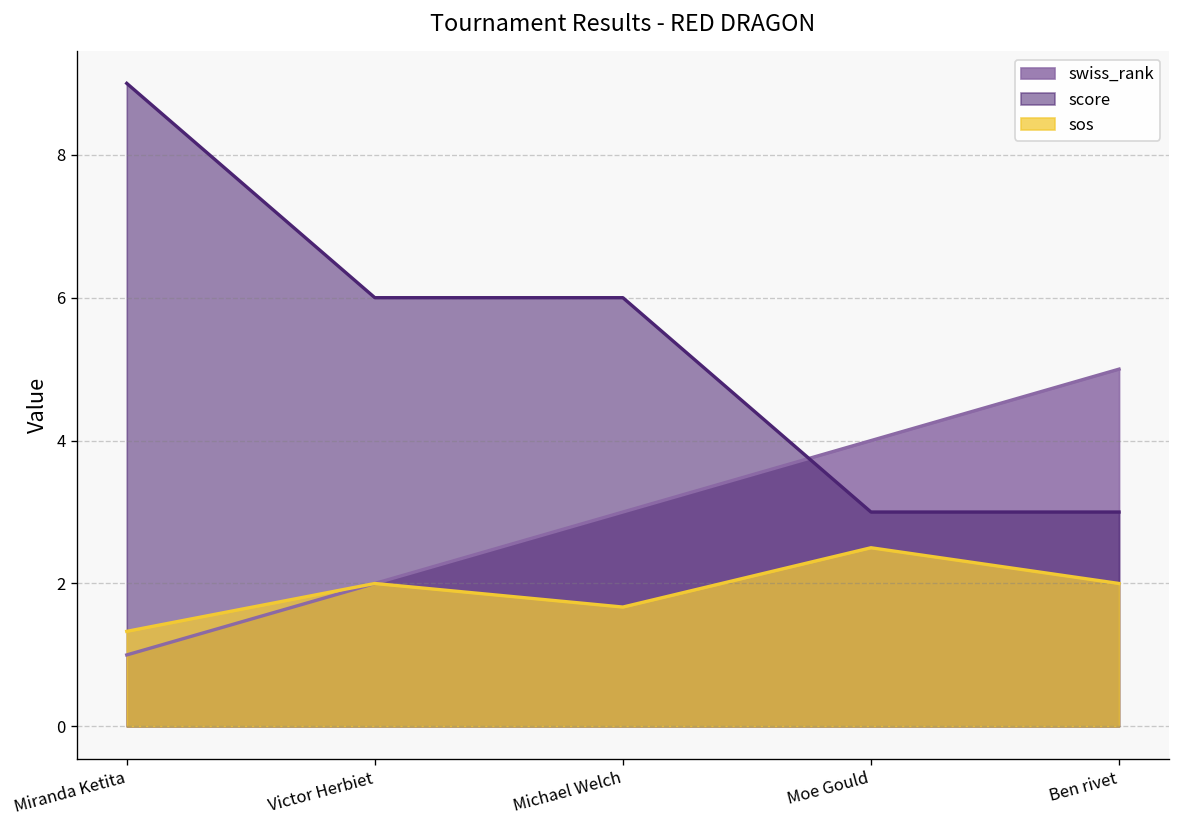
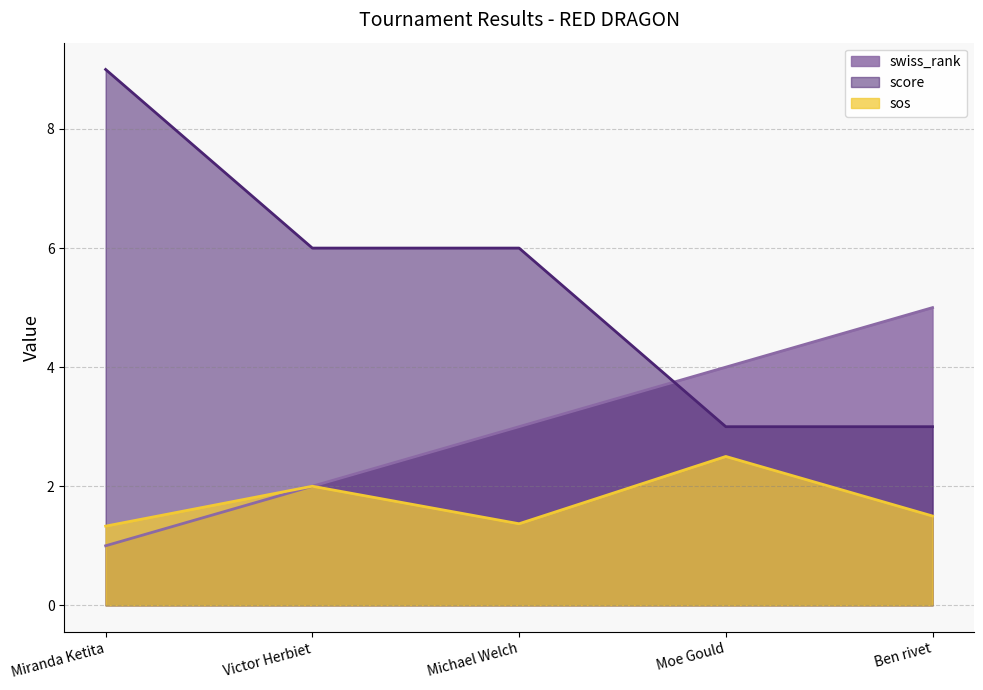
sos, Michael Welch: 1.7 -> 1.4
sos, Ben rivet: 2.0 -> 1.5
